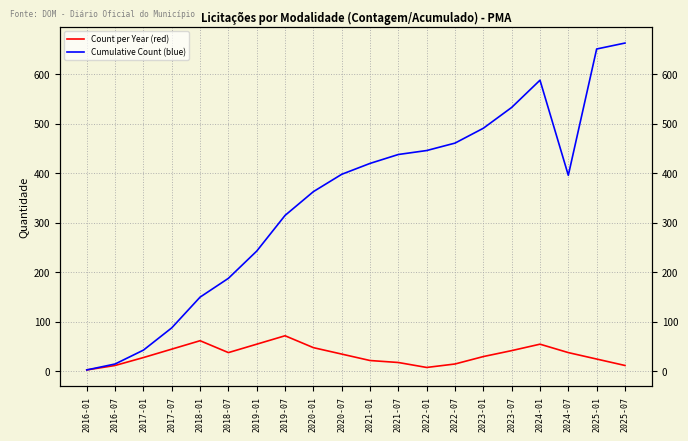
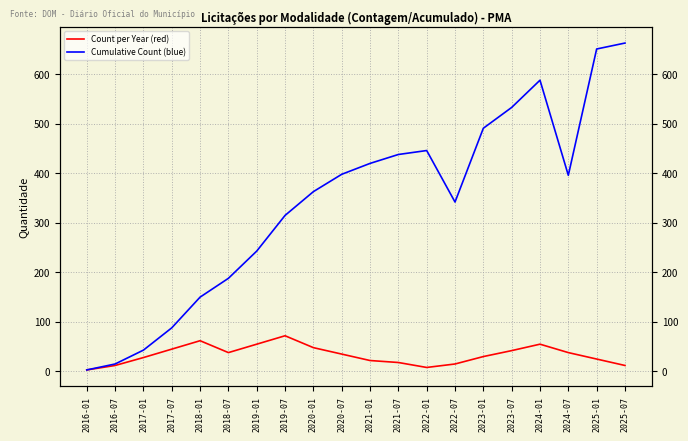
Cumulative Count (blue), 2022-07: 460 -> 340
